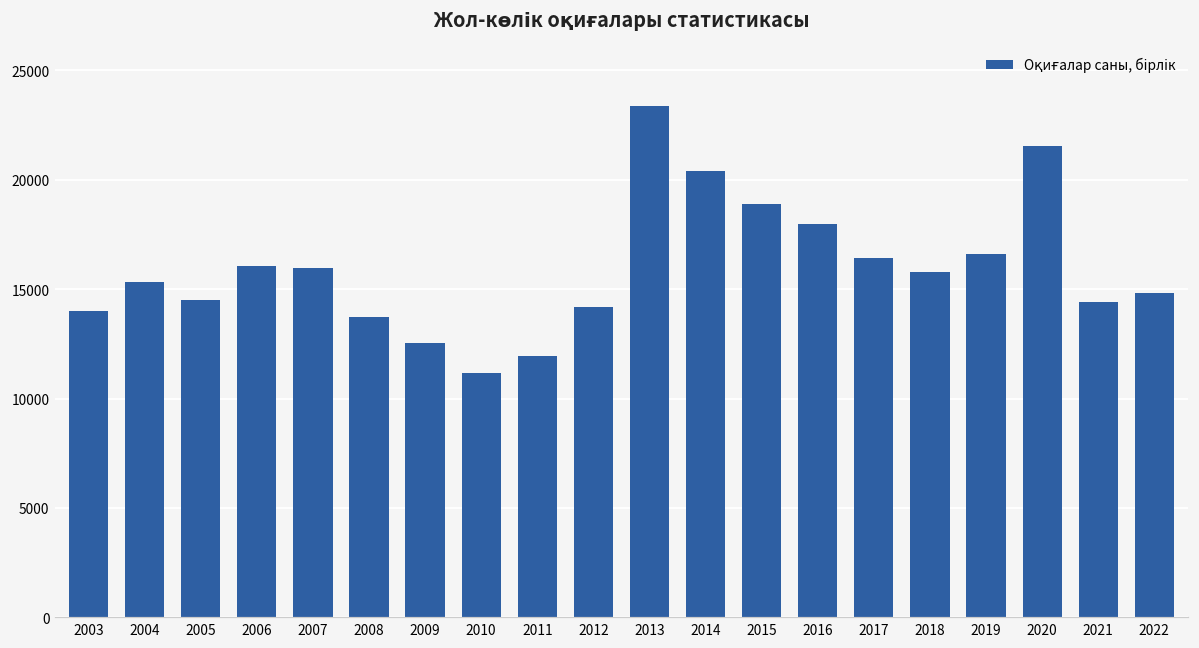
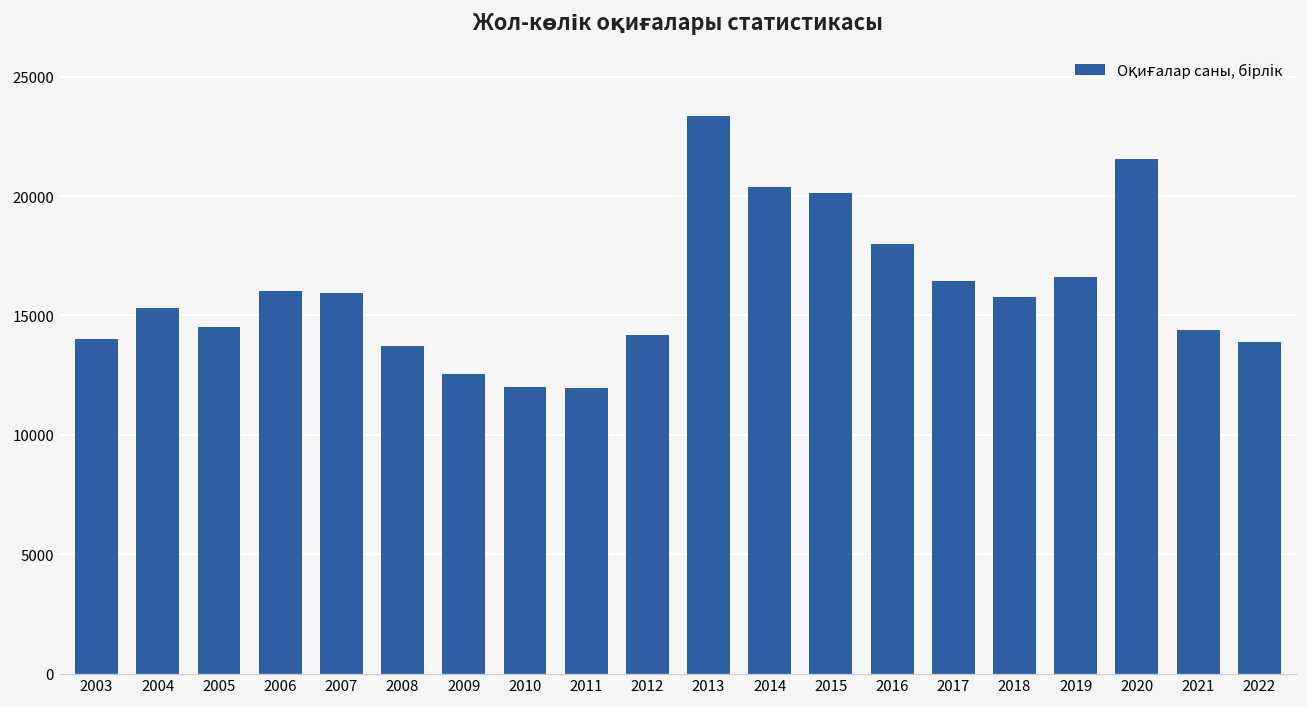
2010: 11200 -> 12000
2015: 18900 -> 20100
2022: 14800 -> 13900
